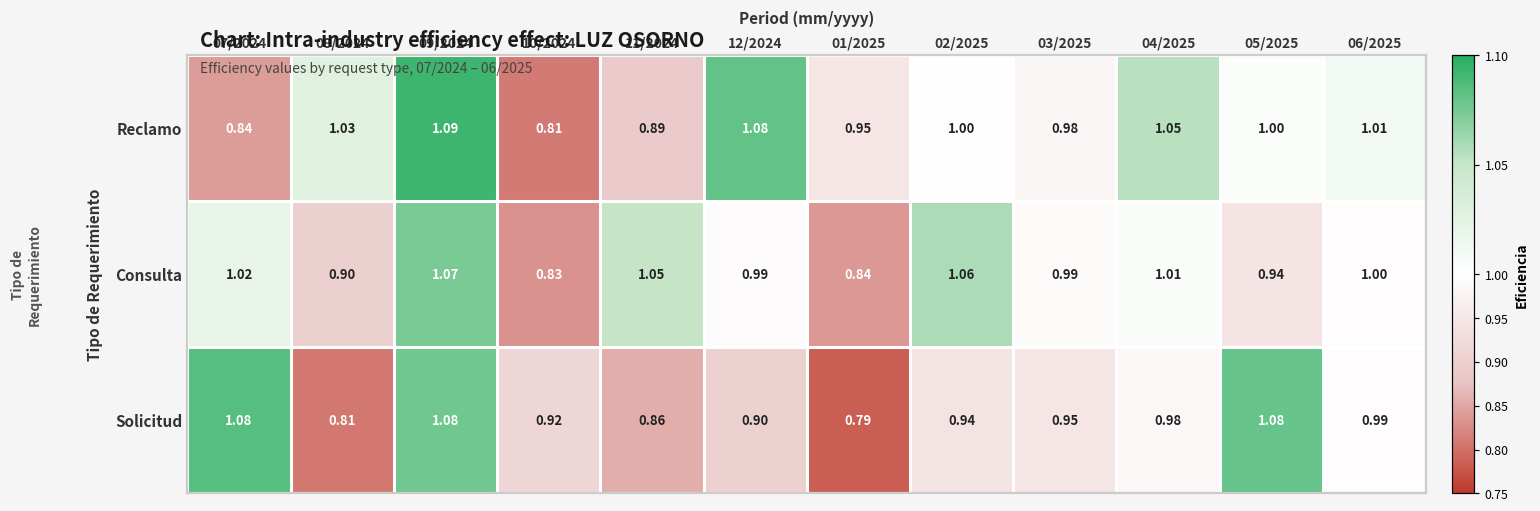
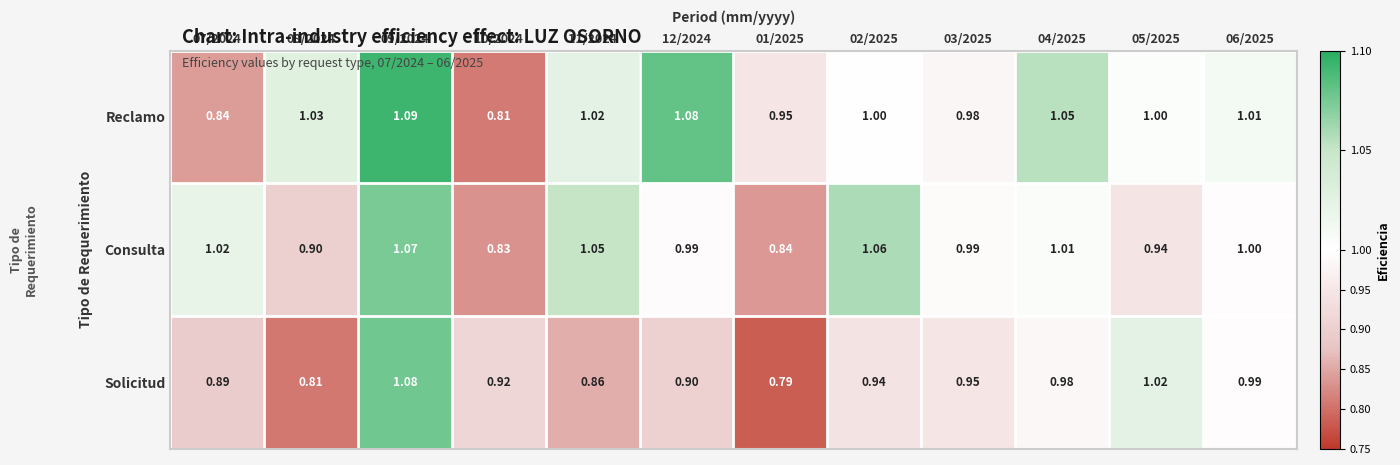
Reclamo, 11/2024: 0.89 -> 1.02
Solicitud, 07/2024: 1.08 -> 0.89
Solicitud, 05/2025: 1.08 -> 1.02
